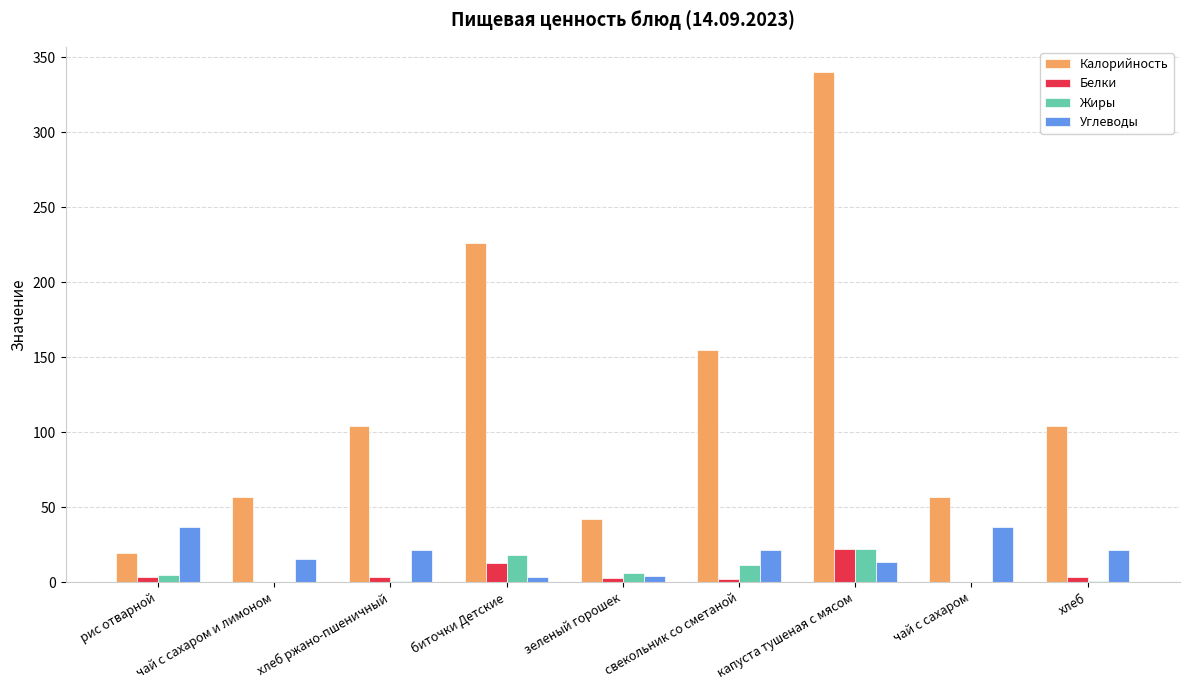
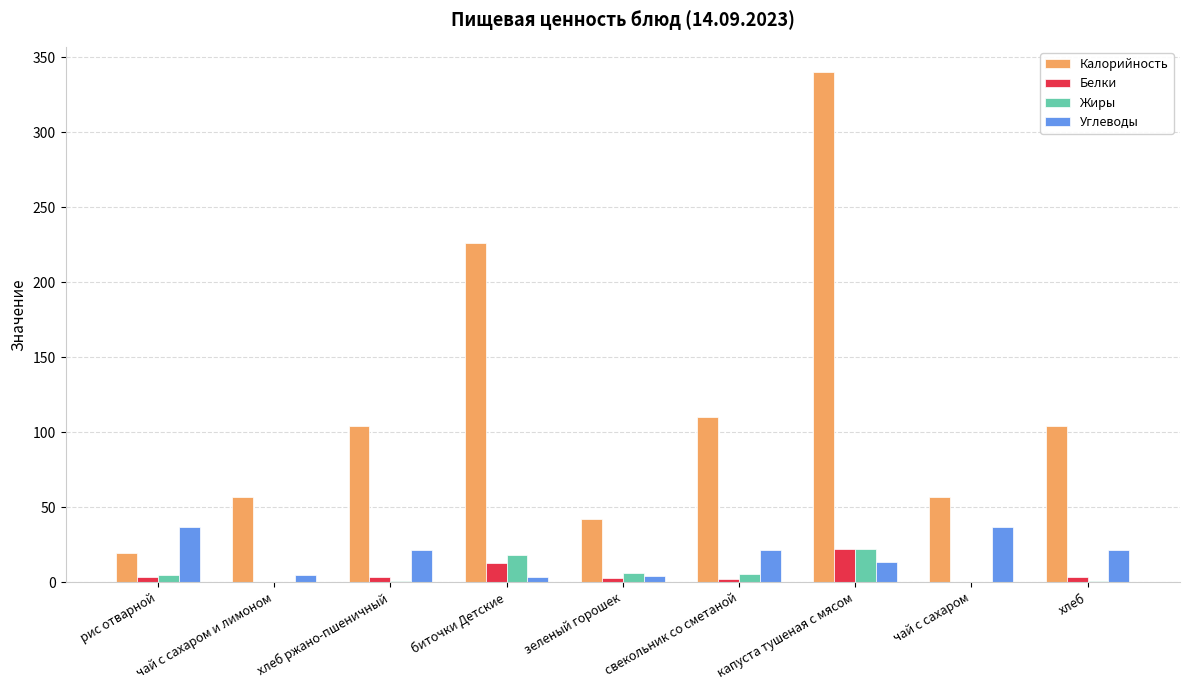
Углеводы, чай с сахаром и лимоном: 15 -> 5
Калорийность, свекольник со сметаной: 155 -> 110
Жиры, свекольник со сметаной: 12 -> 5
